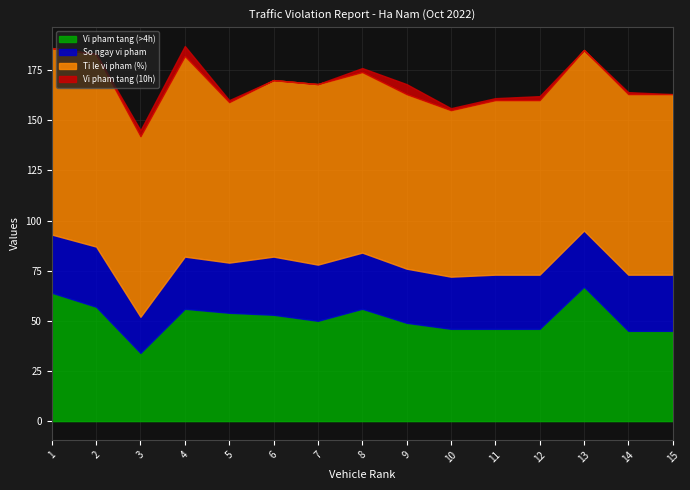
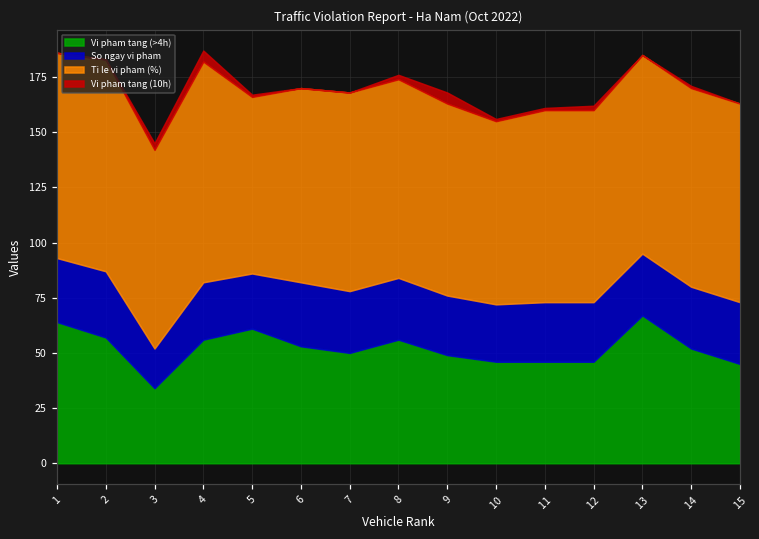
Vi pham tang (>4h), 5: 54 -> 61
Vi pham tang (>4h), 14: 45 -> 52
